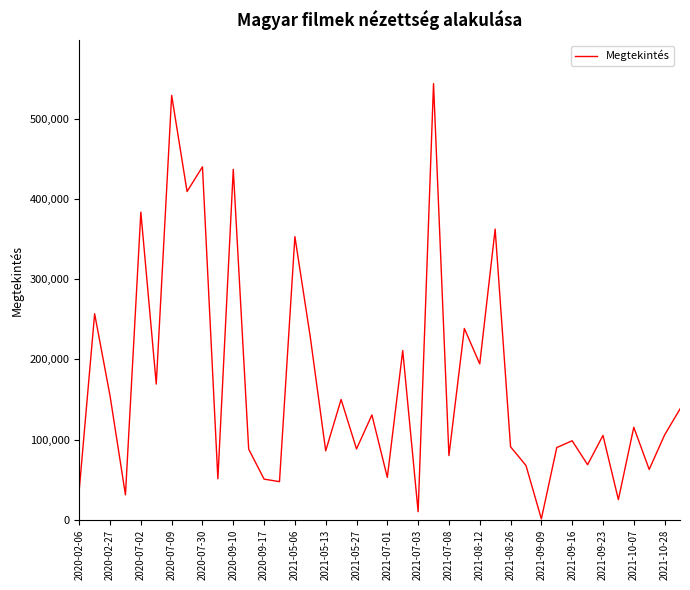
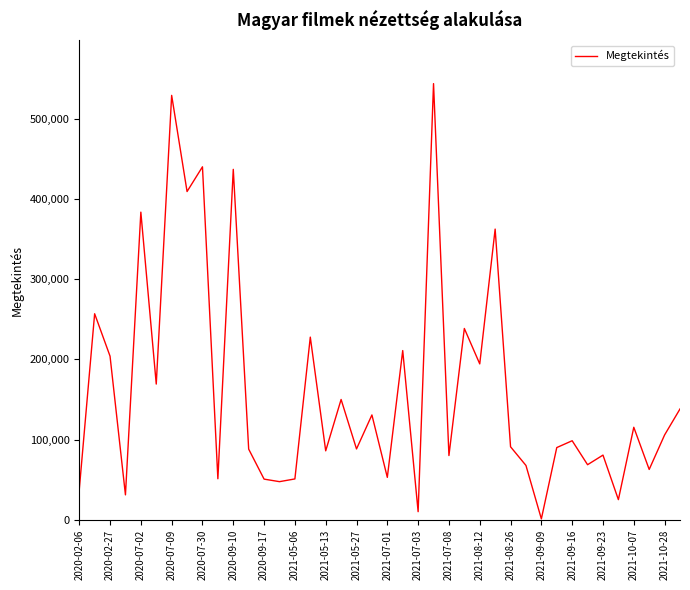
2020-02-27: 150,000 -> 200,000
2021-05-06: 350,000 -> 50,000
2021-09-23: 110,000 -> 80,000
